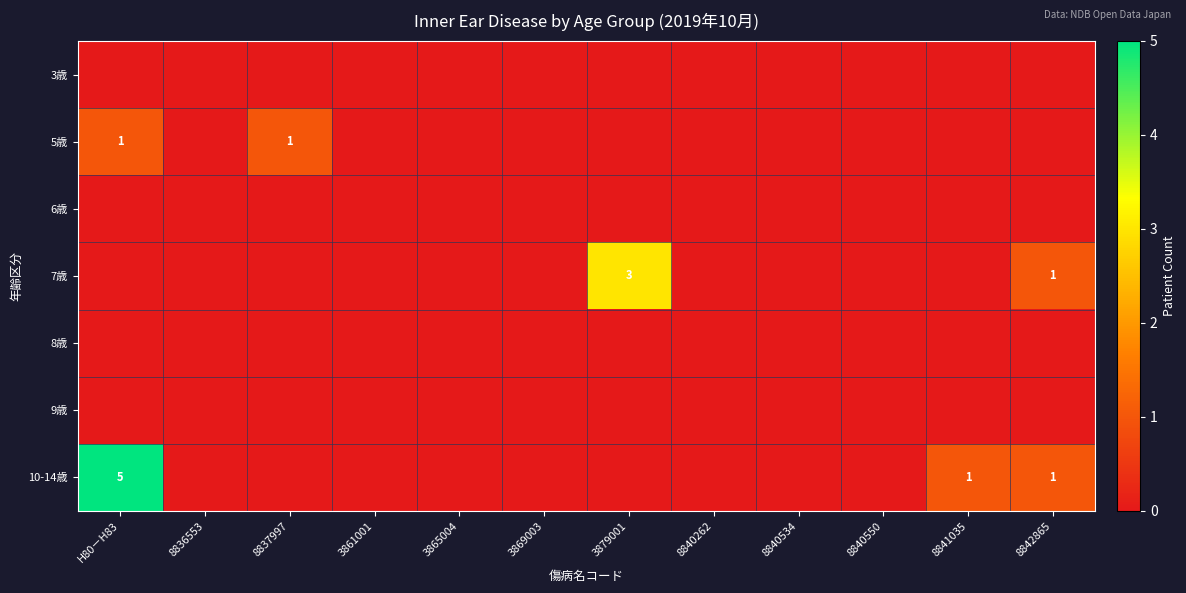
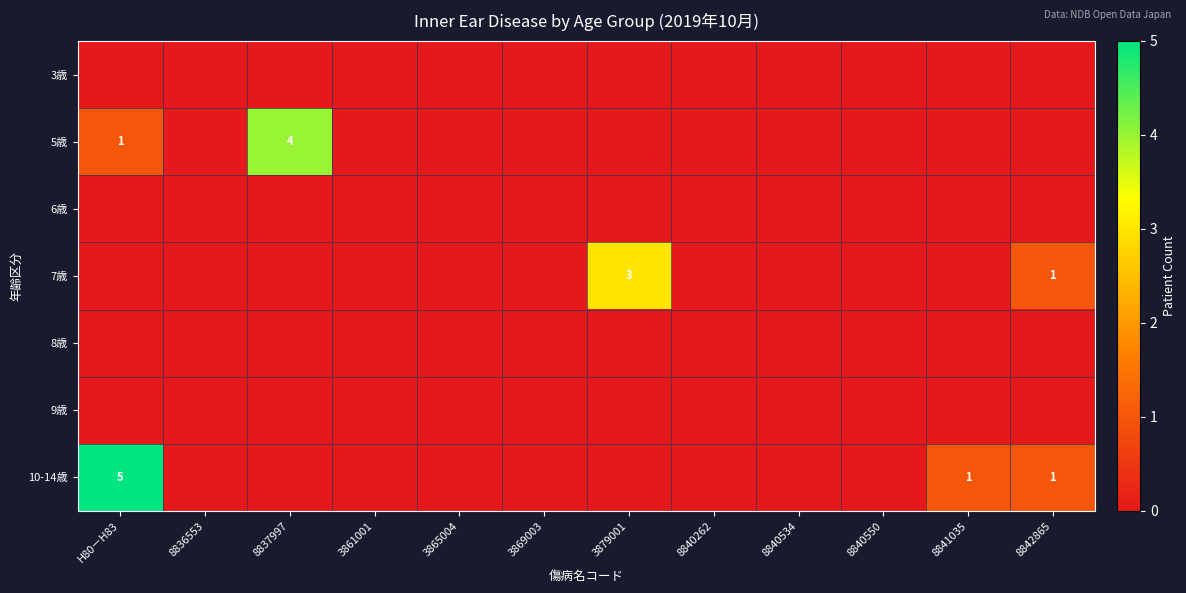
5歳, 8837997: 1 -> 4
